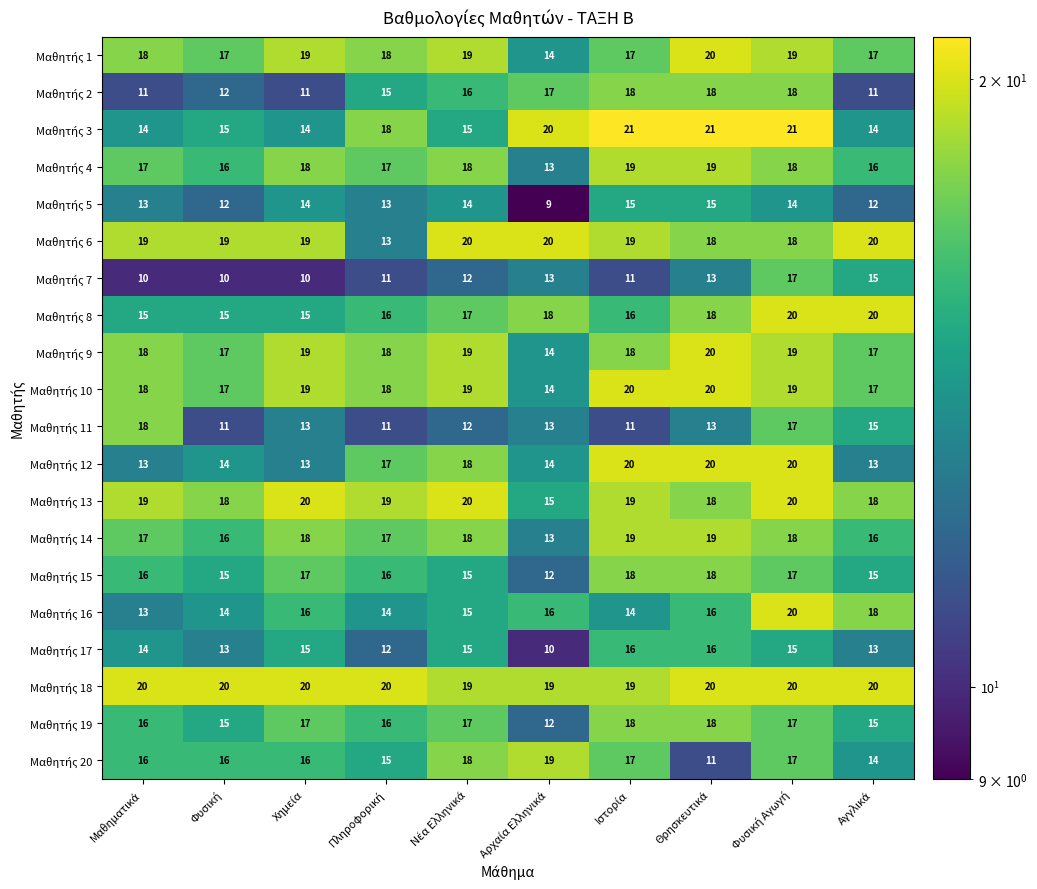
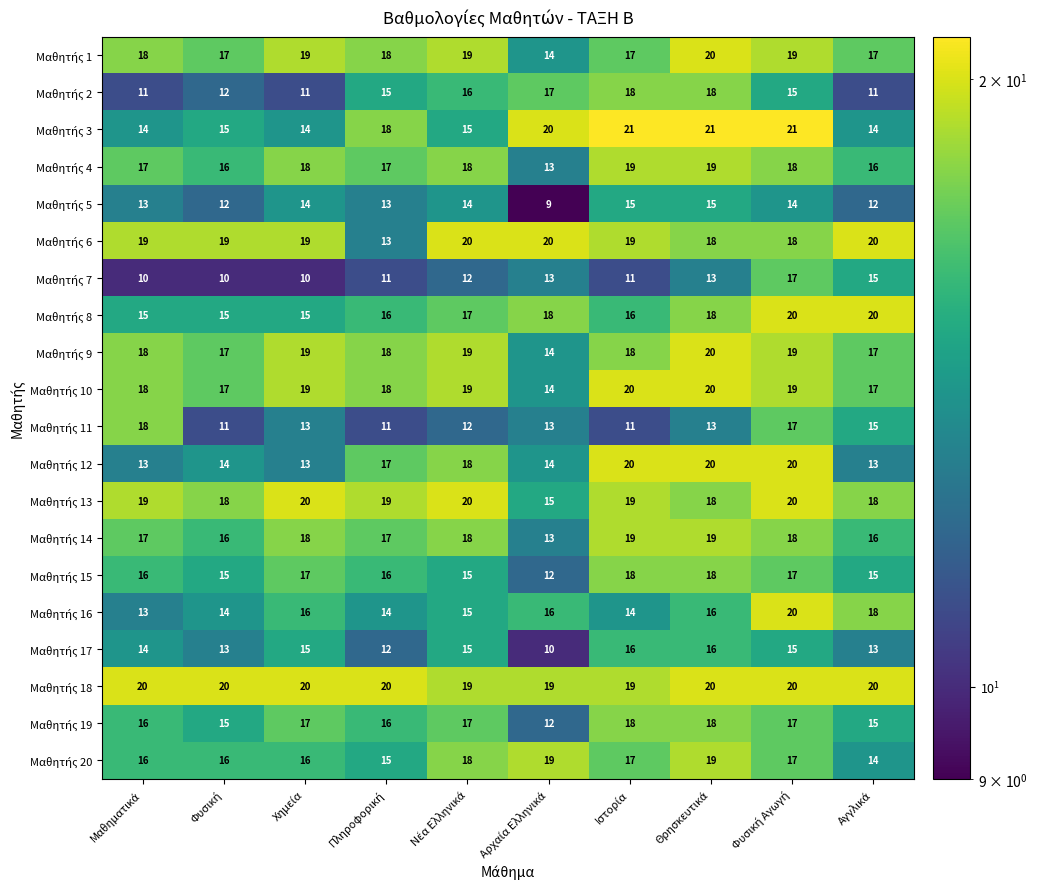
Μαθητής 2, Φυσική Αγωγή: 18 -> 15
Μαθητής 20, Θρησκευτικά: 11 -> 19
